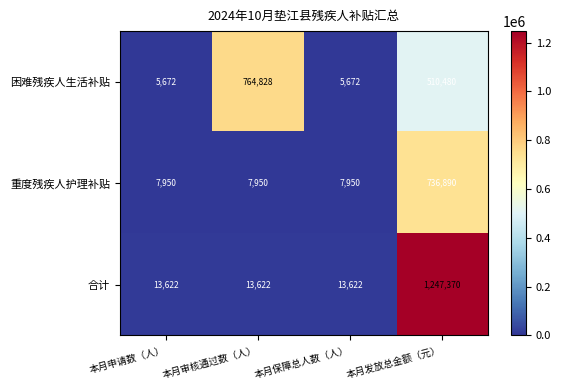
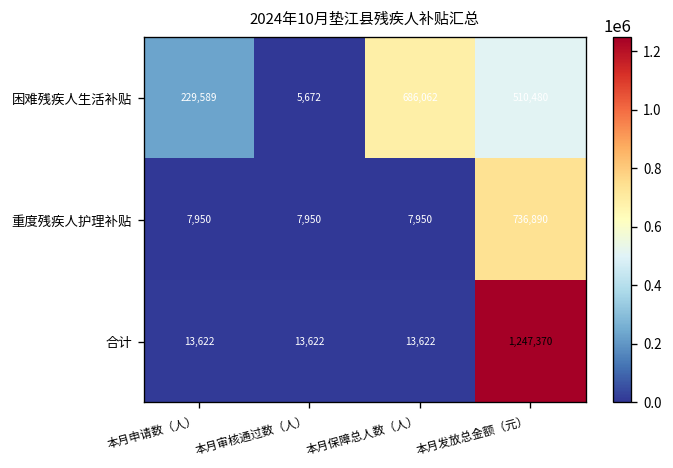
困难残疾人生活补贴, 本月申请数（人）: 5,672 -> 229,589
困难残疾人生活补贴, 本月审核通过数（人）: 764,828 -> 5,672
困难残疾人生活补贴, 本月保障总人数（人）: 5,672 -> 686,062
